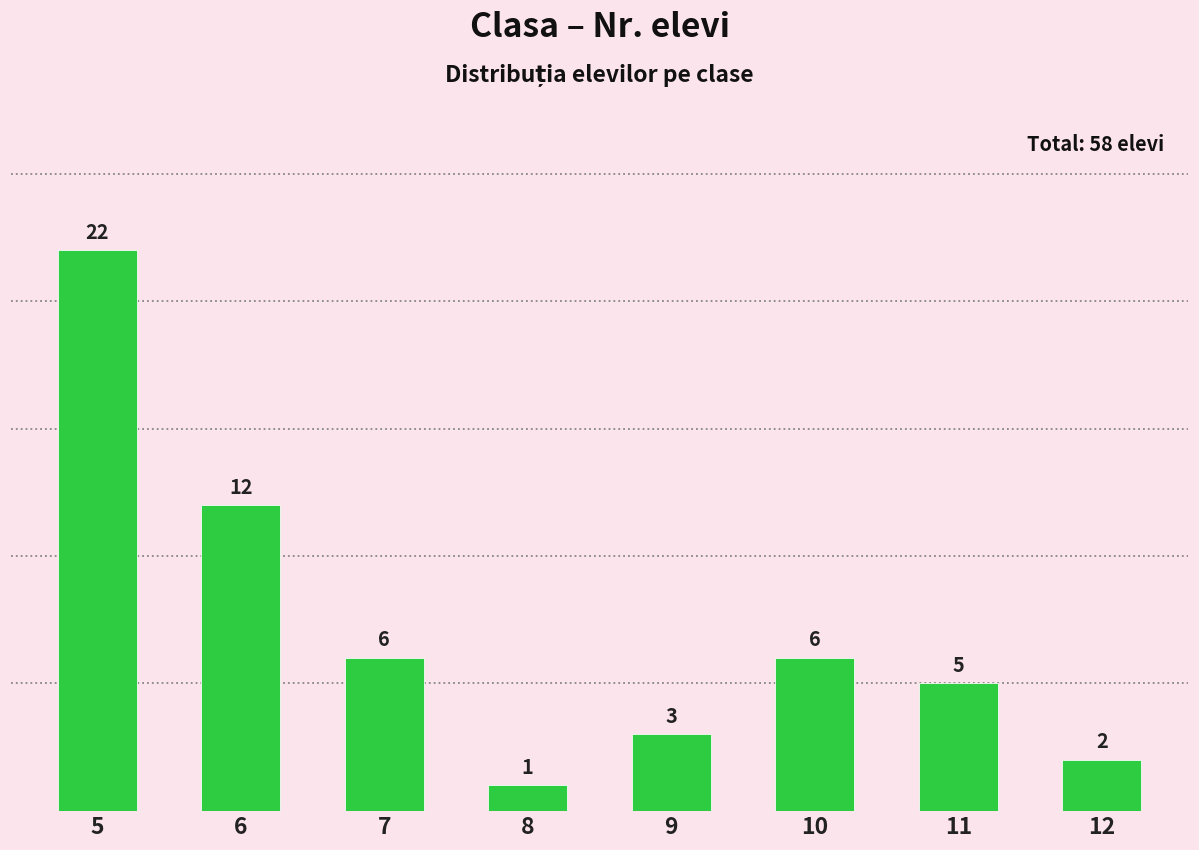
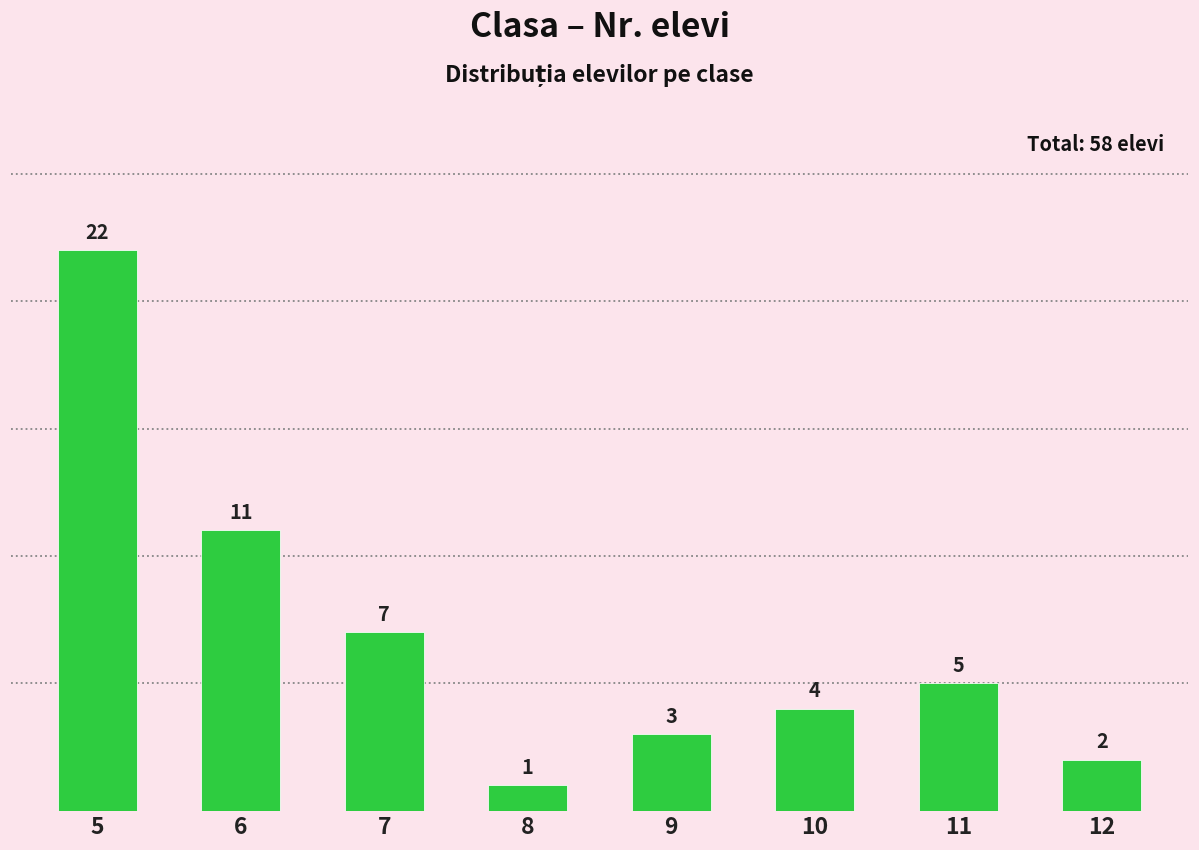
6: 12 -> 11
7: 6 -> 7
10: 6 -> 4
